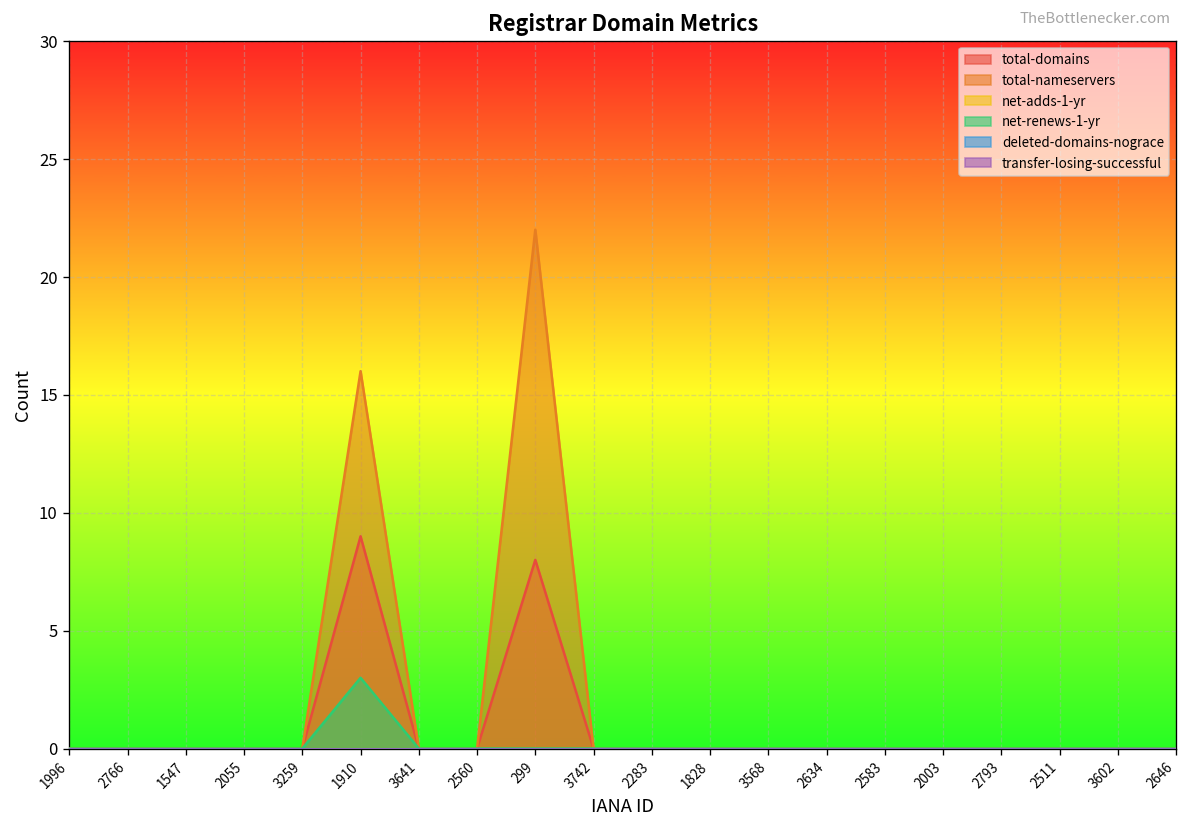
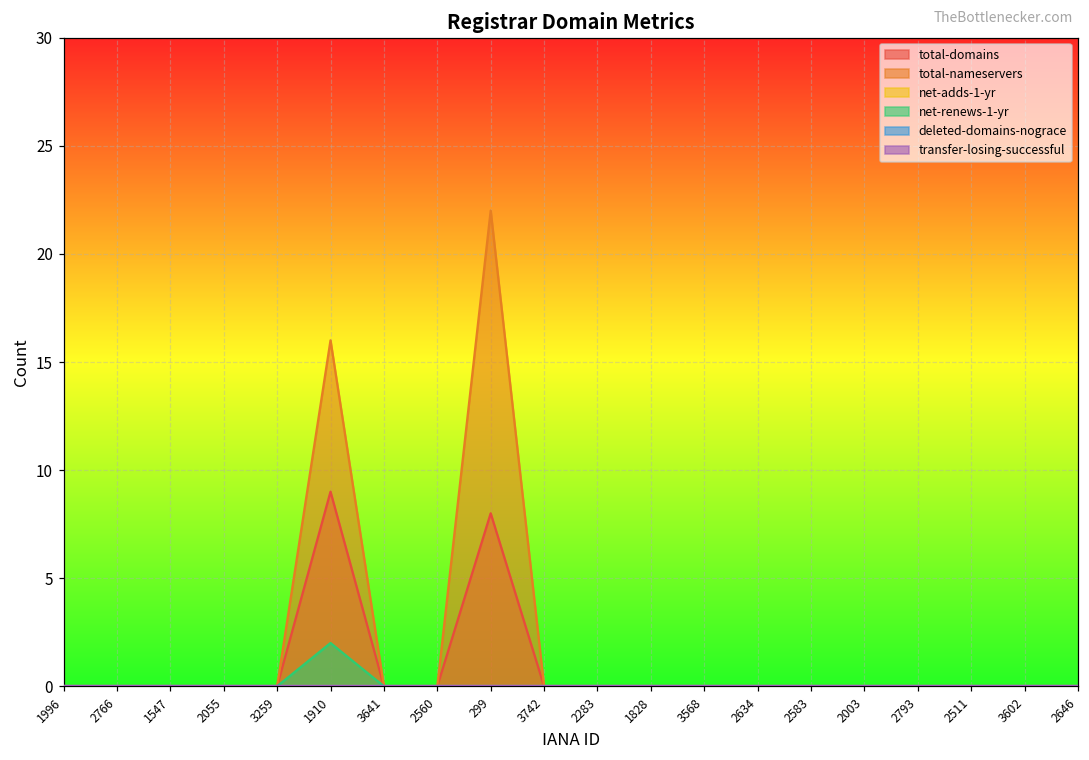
net-renews-1-yr, 1910: 3 -> 2
